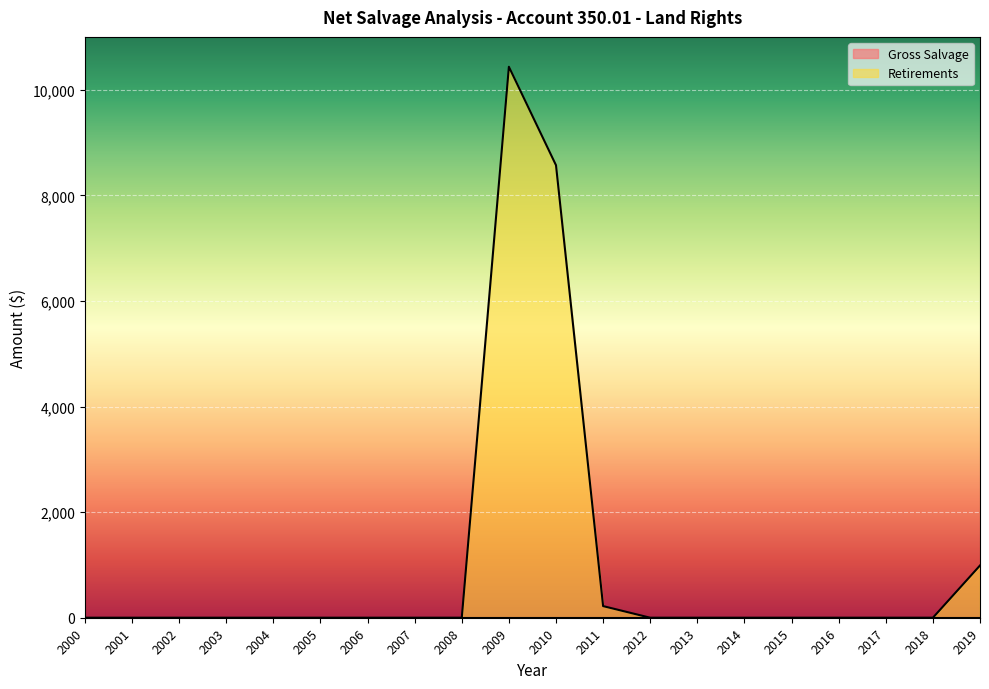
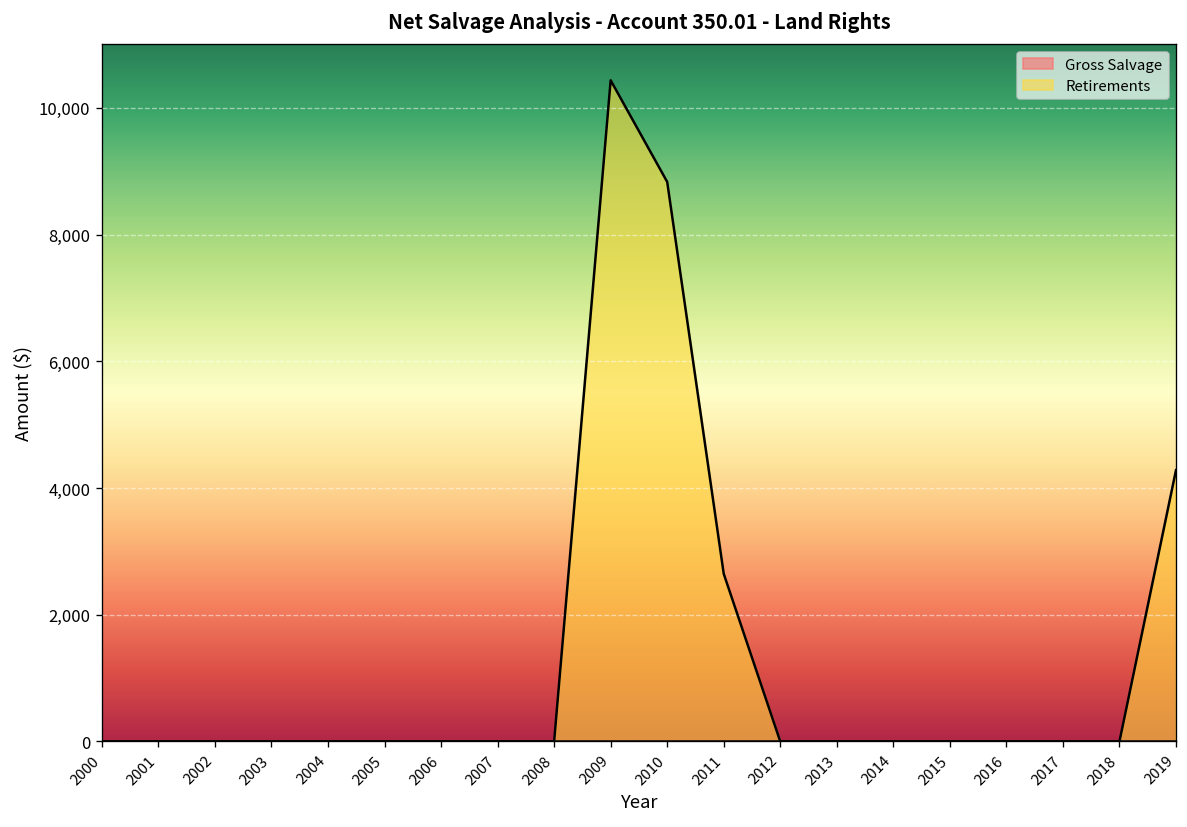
Retirements, 2010: 8,600 -> 8,800
Retirements, 2011: 200 -> 2,600
Retirements, 2019: 1,000 -> 4,300
